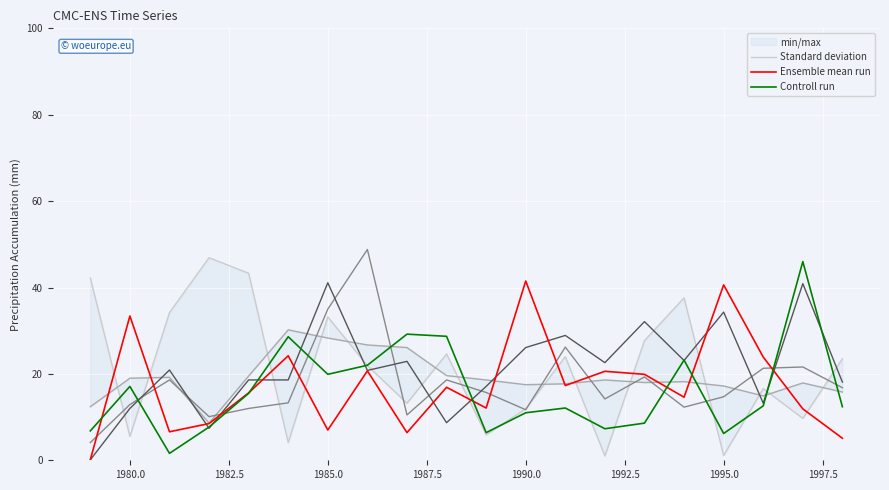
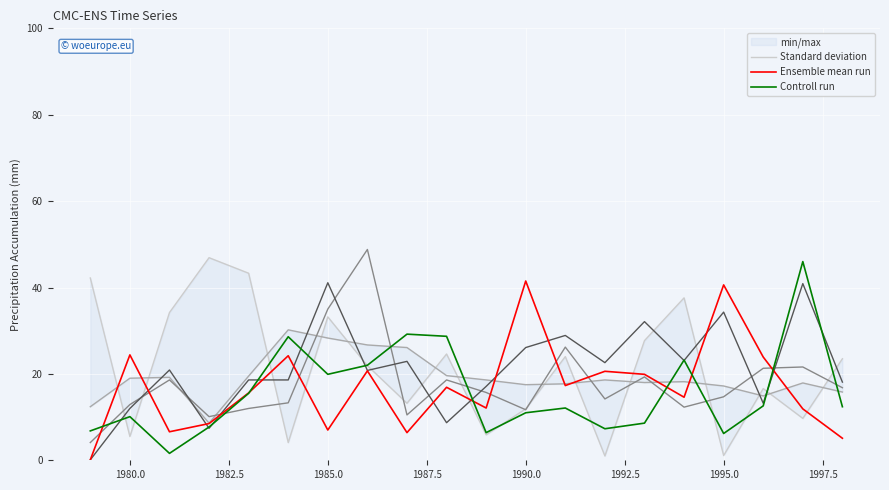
Ensemble mean run, 1980.0: 33 -> 24
Controll run, 1980.0: 17 -> 10
